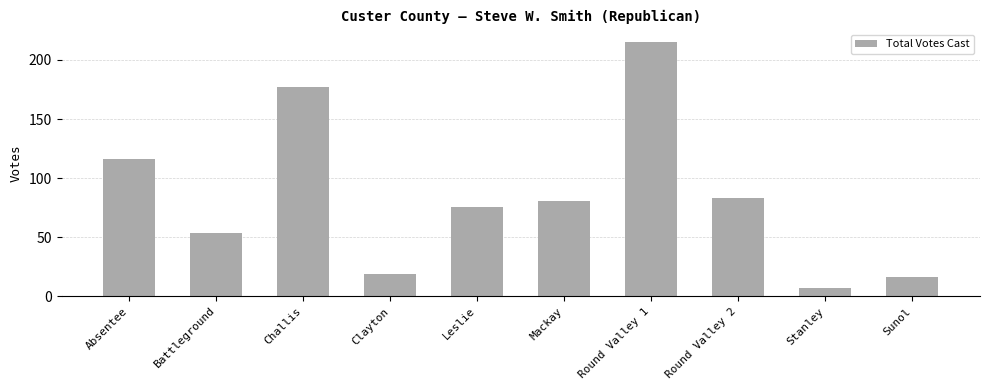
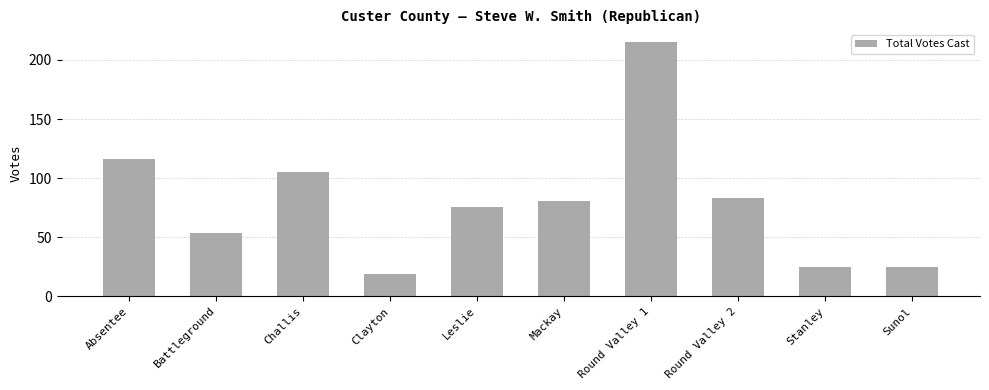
Challis: 177 -> 105
Stanley: 7 -> 25
Sunol: 16 -> 25
